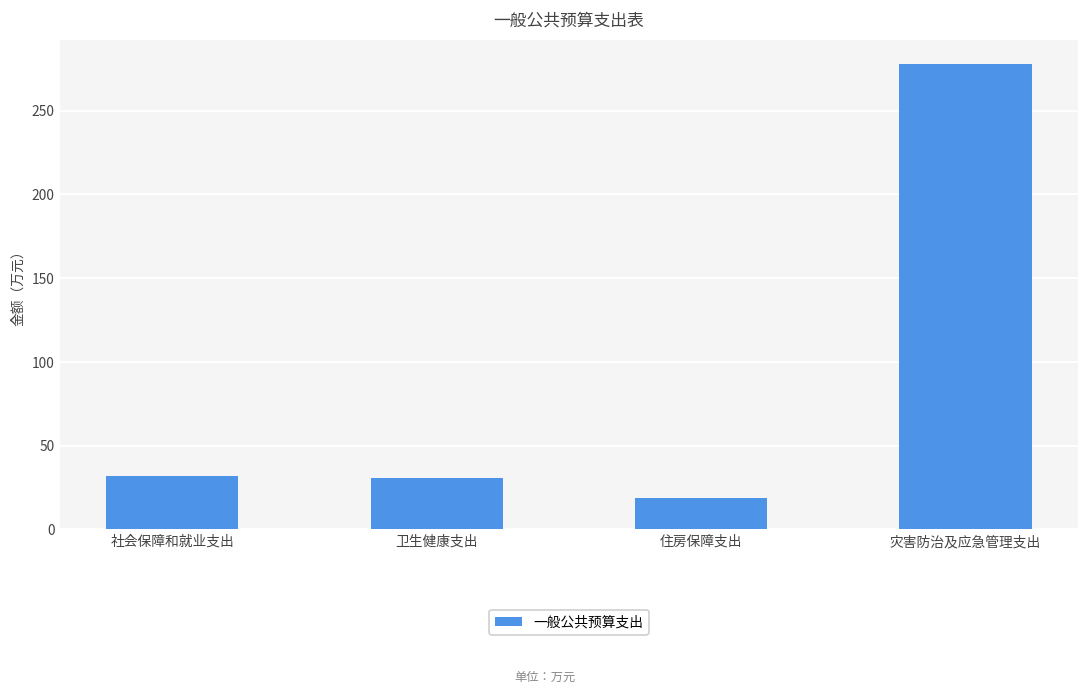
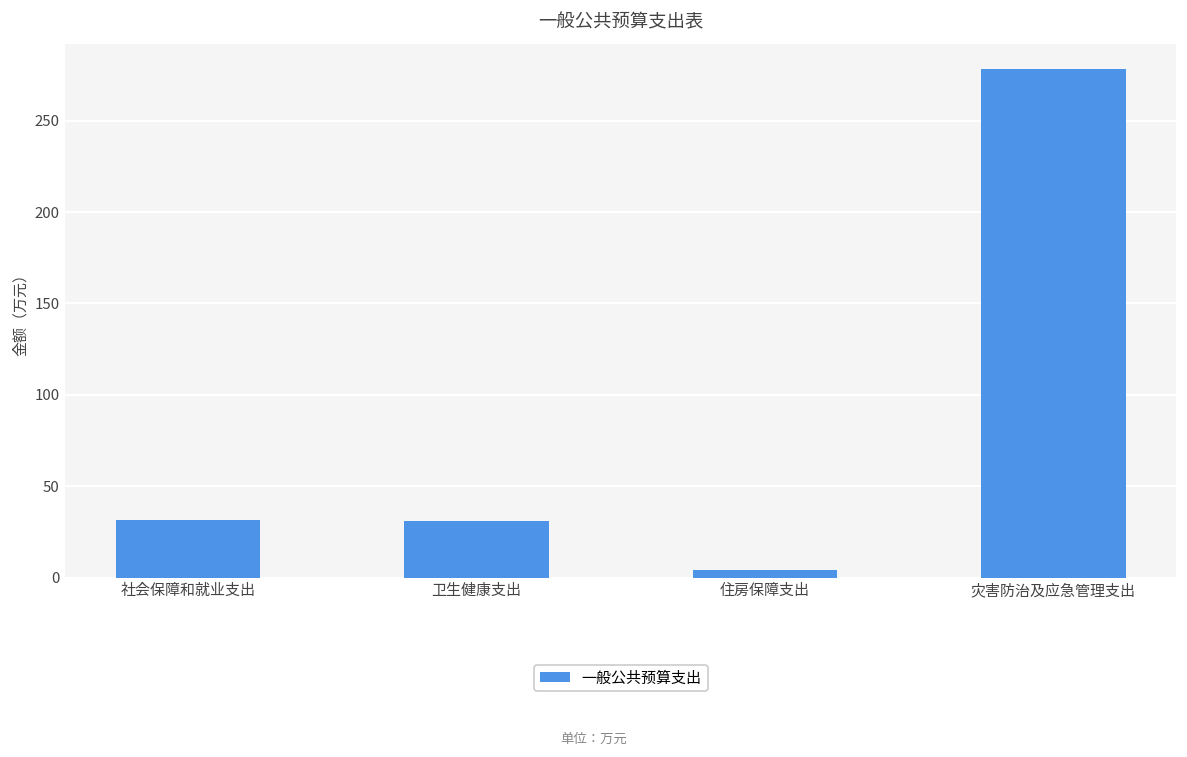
住房保障支出: 19 -> 4
